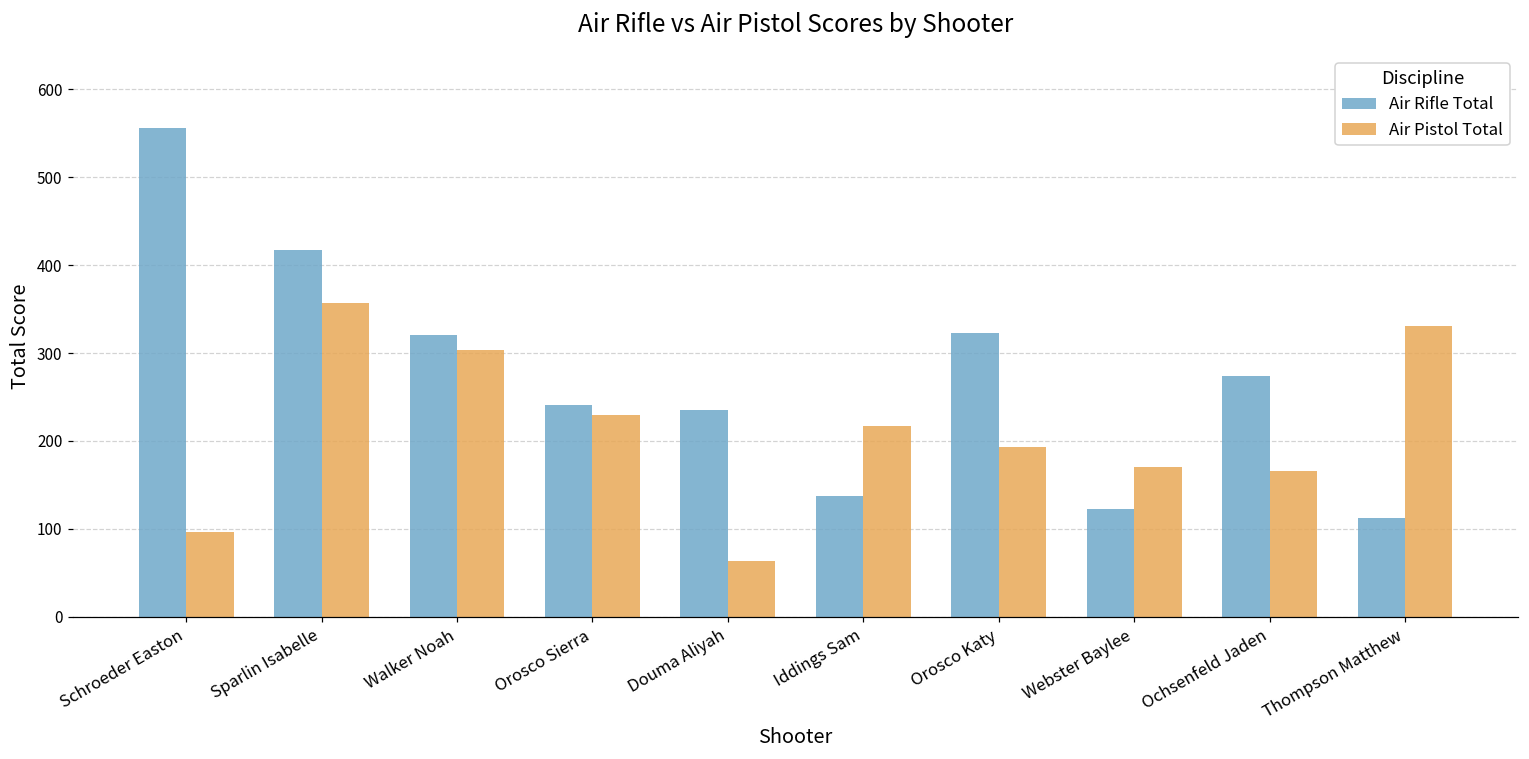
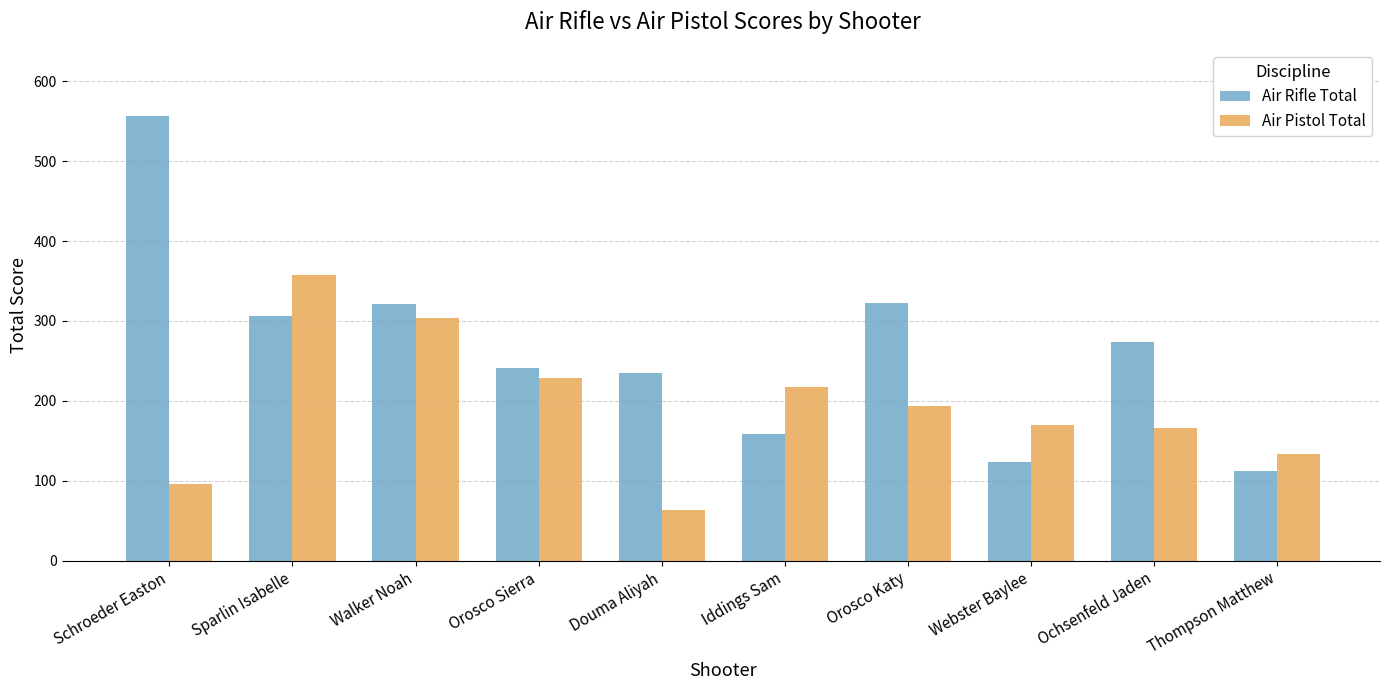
Air Rifle Total, Sparlin Isabelle: 420 -> 310
Air Rifle Total, Iddings Sam: 140 -> 160
Air Pistol Total, Thompson Matthew: 330 -> 130
